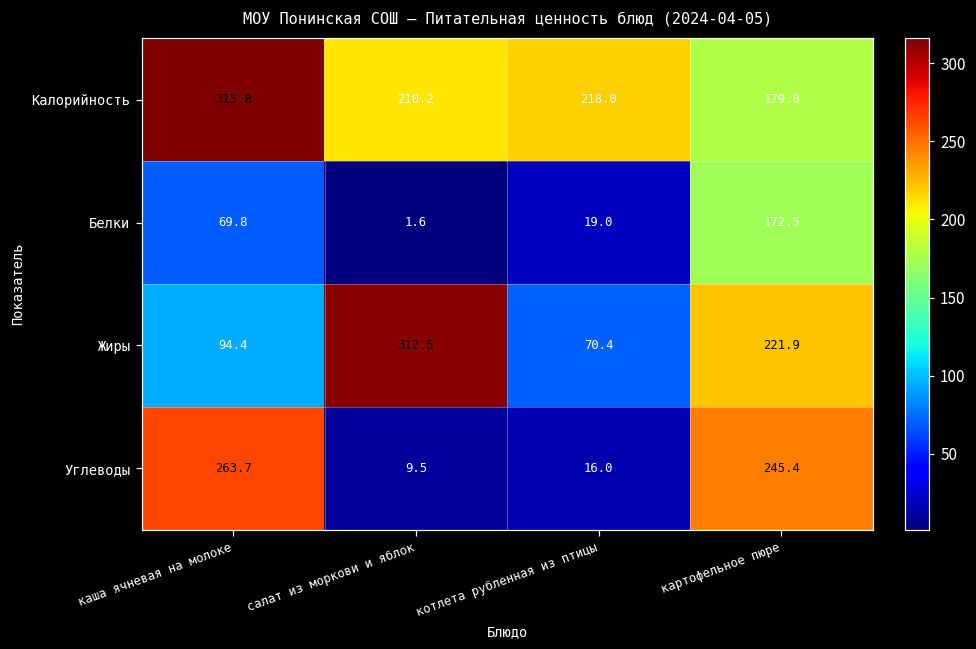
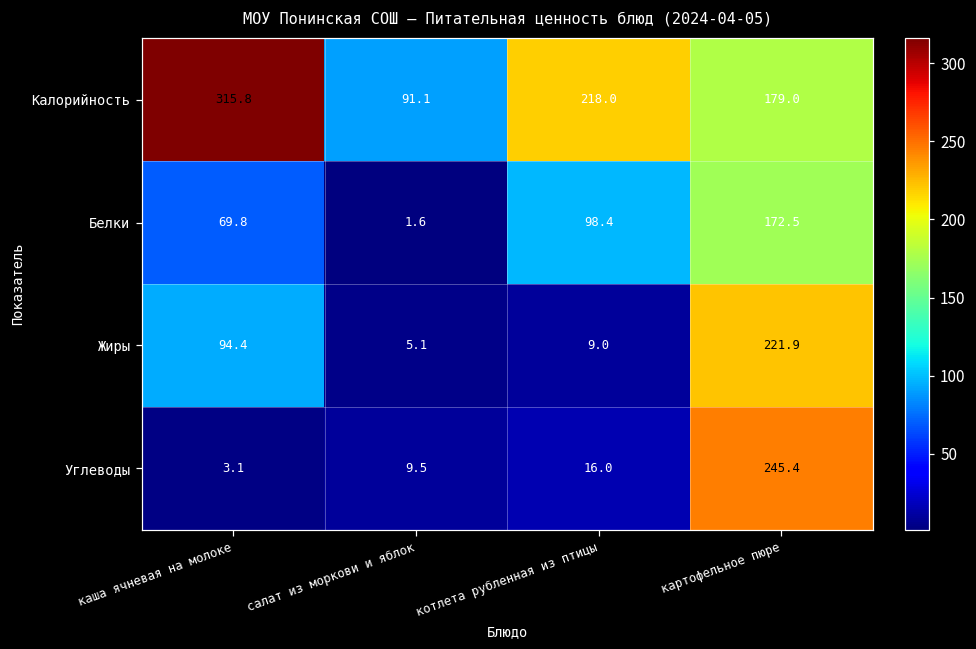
Калорийность, салат из моркови и яблок: 210.2 -> 91.1
Белки, котлета рубленная из птицы: 19.0 -> 98.4
Жиры, салат из моркови и яблок: 312.5 -> 5.1
Жиры, котлета рубленная из птицы: 70.4 -> 9.0
Углеводы, каша ячневая на молоке: 263.7 -> 3.1
